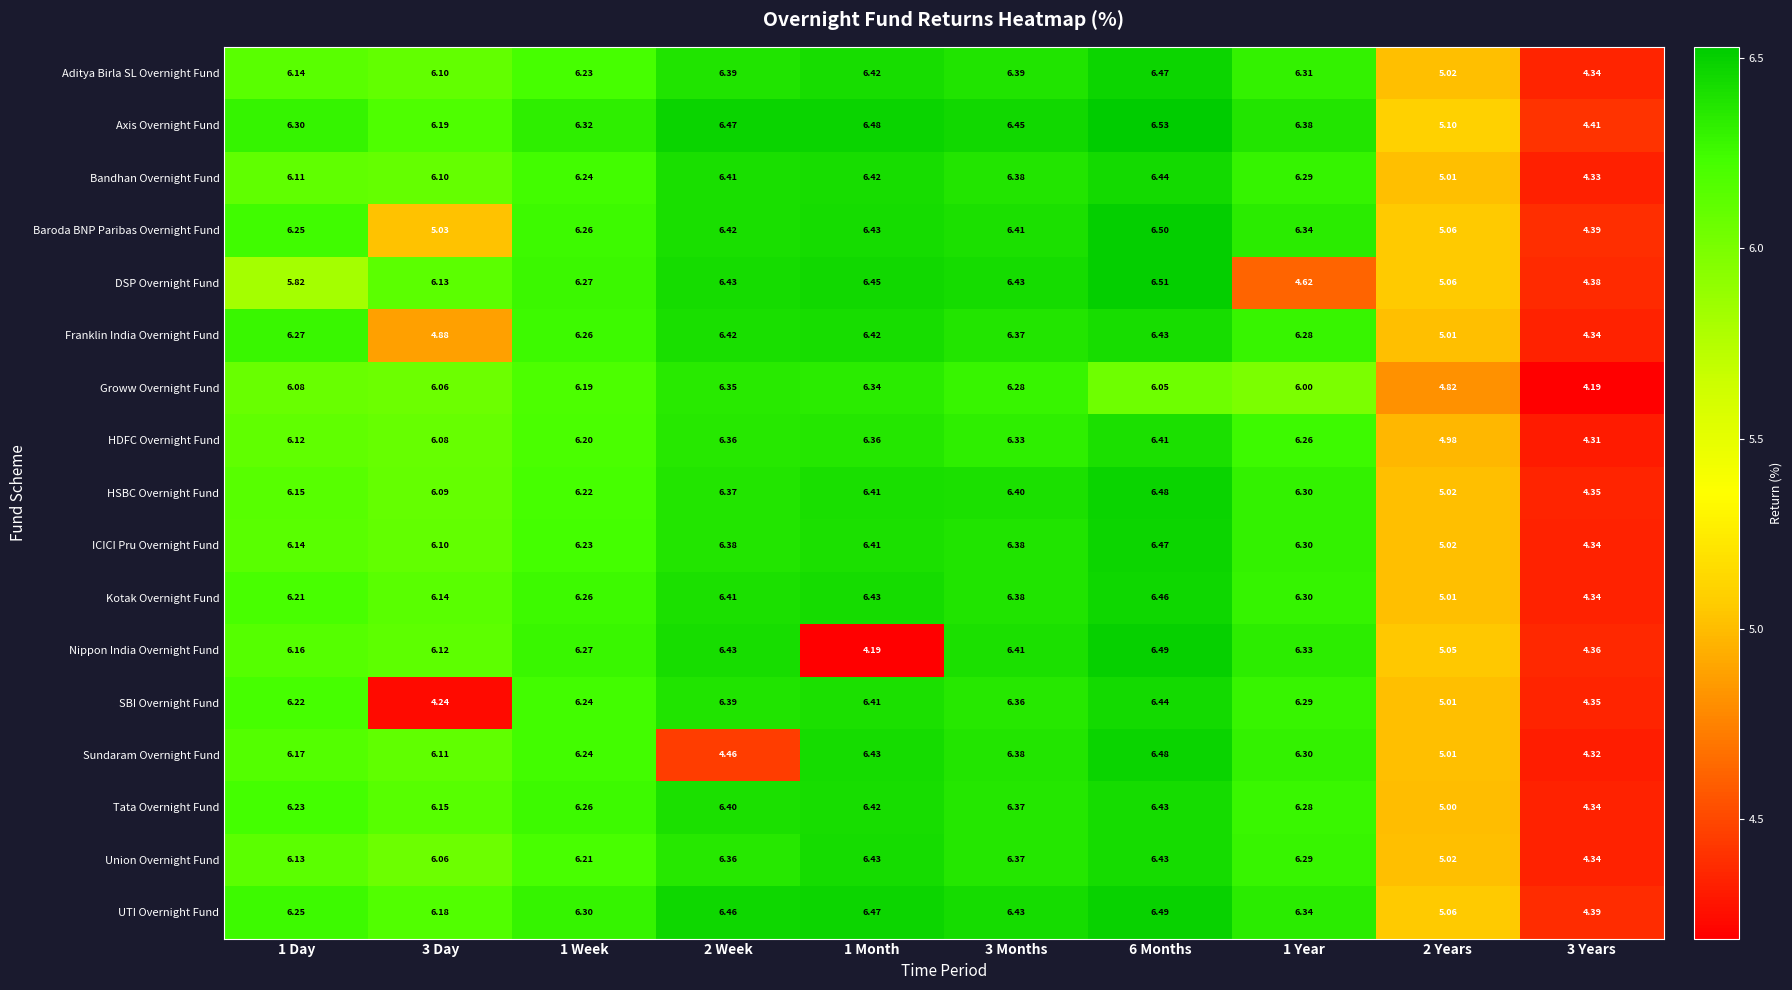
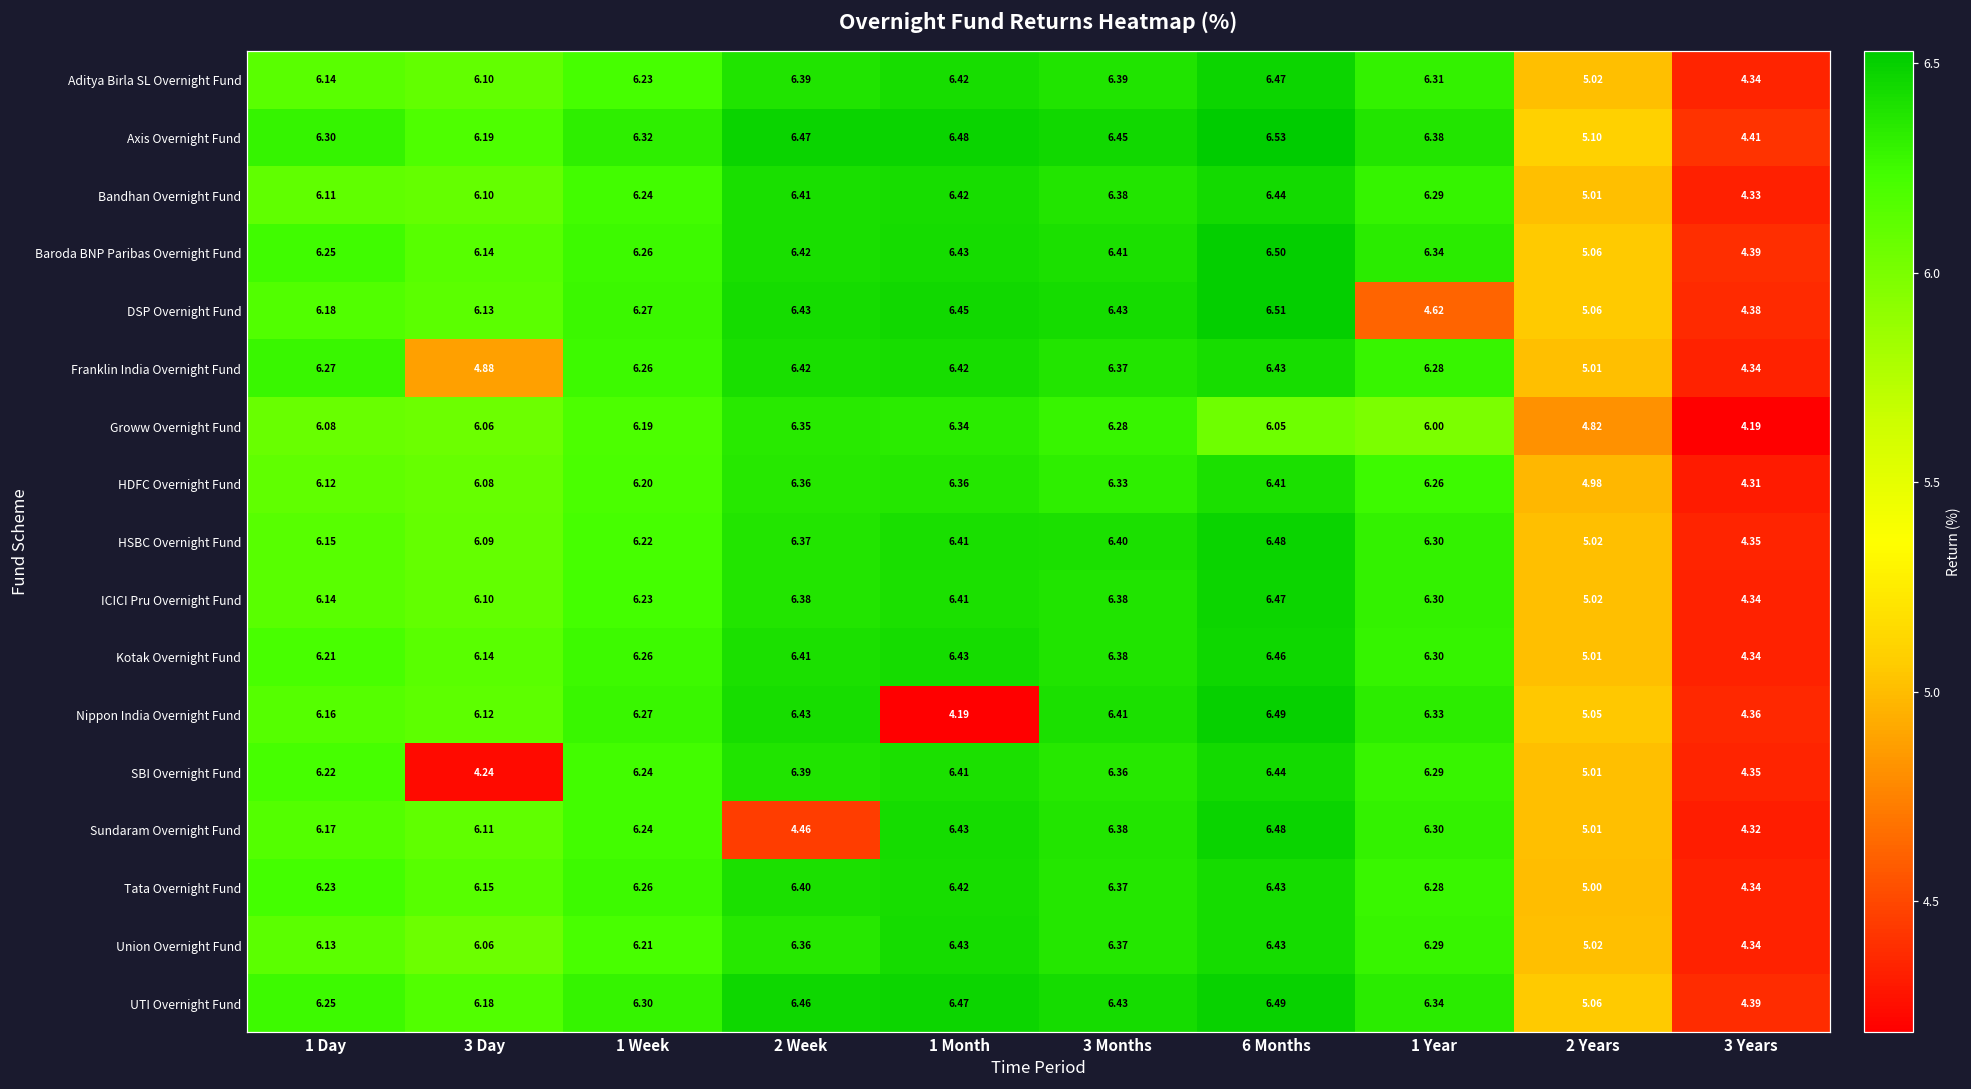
Baroda BNP Paribas Overnight Fund, 3 Day: 5.03 -> 6.14
DSP Overnight Fund, 1 Day: 5.82 -> 6.18
